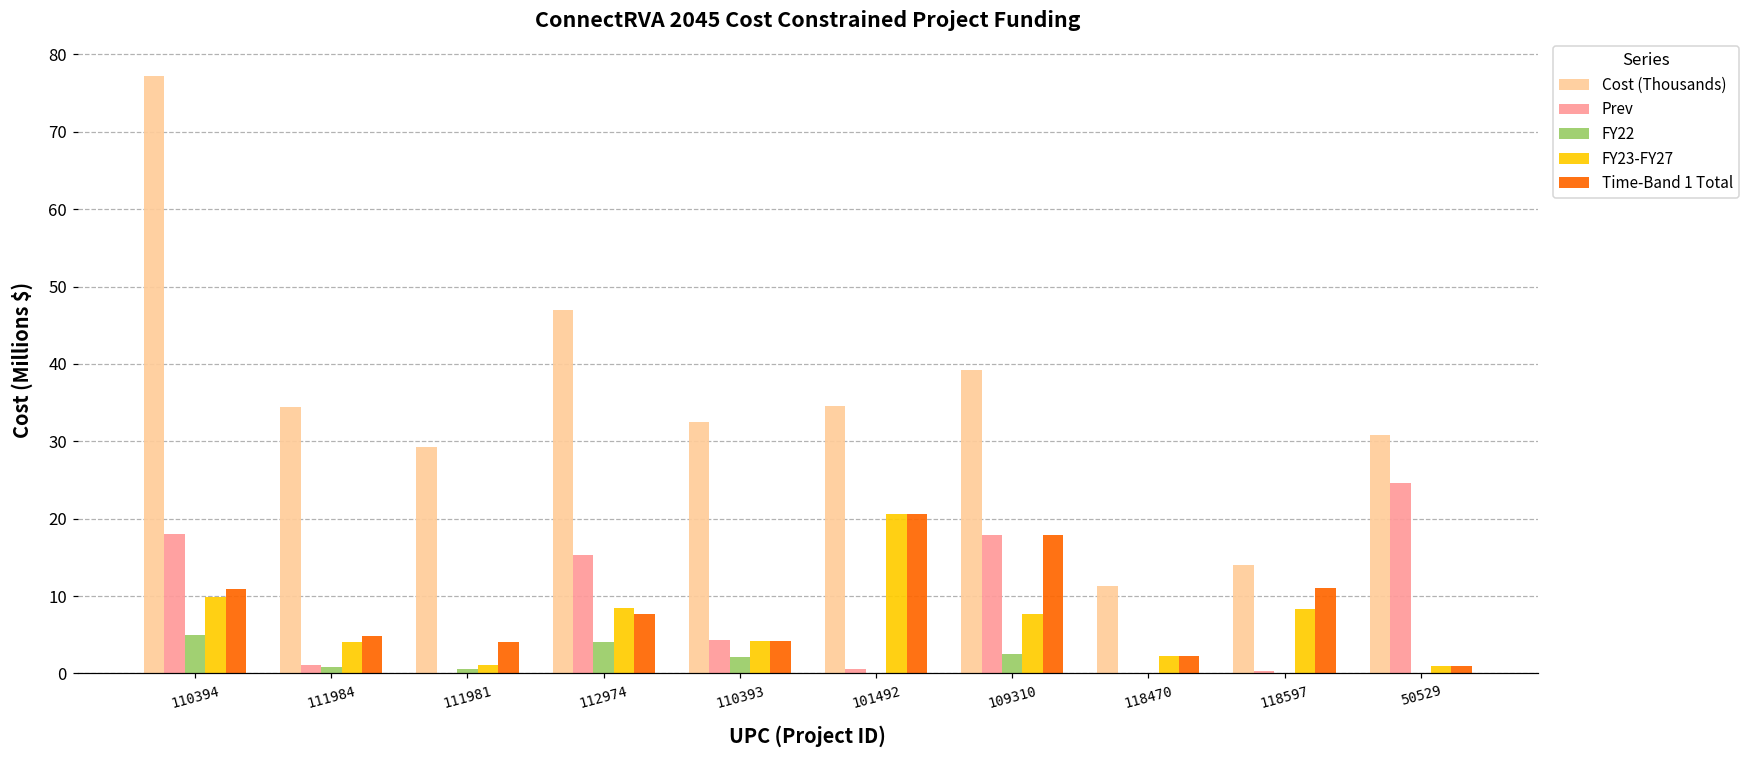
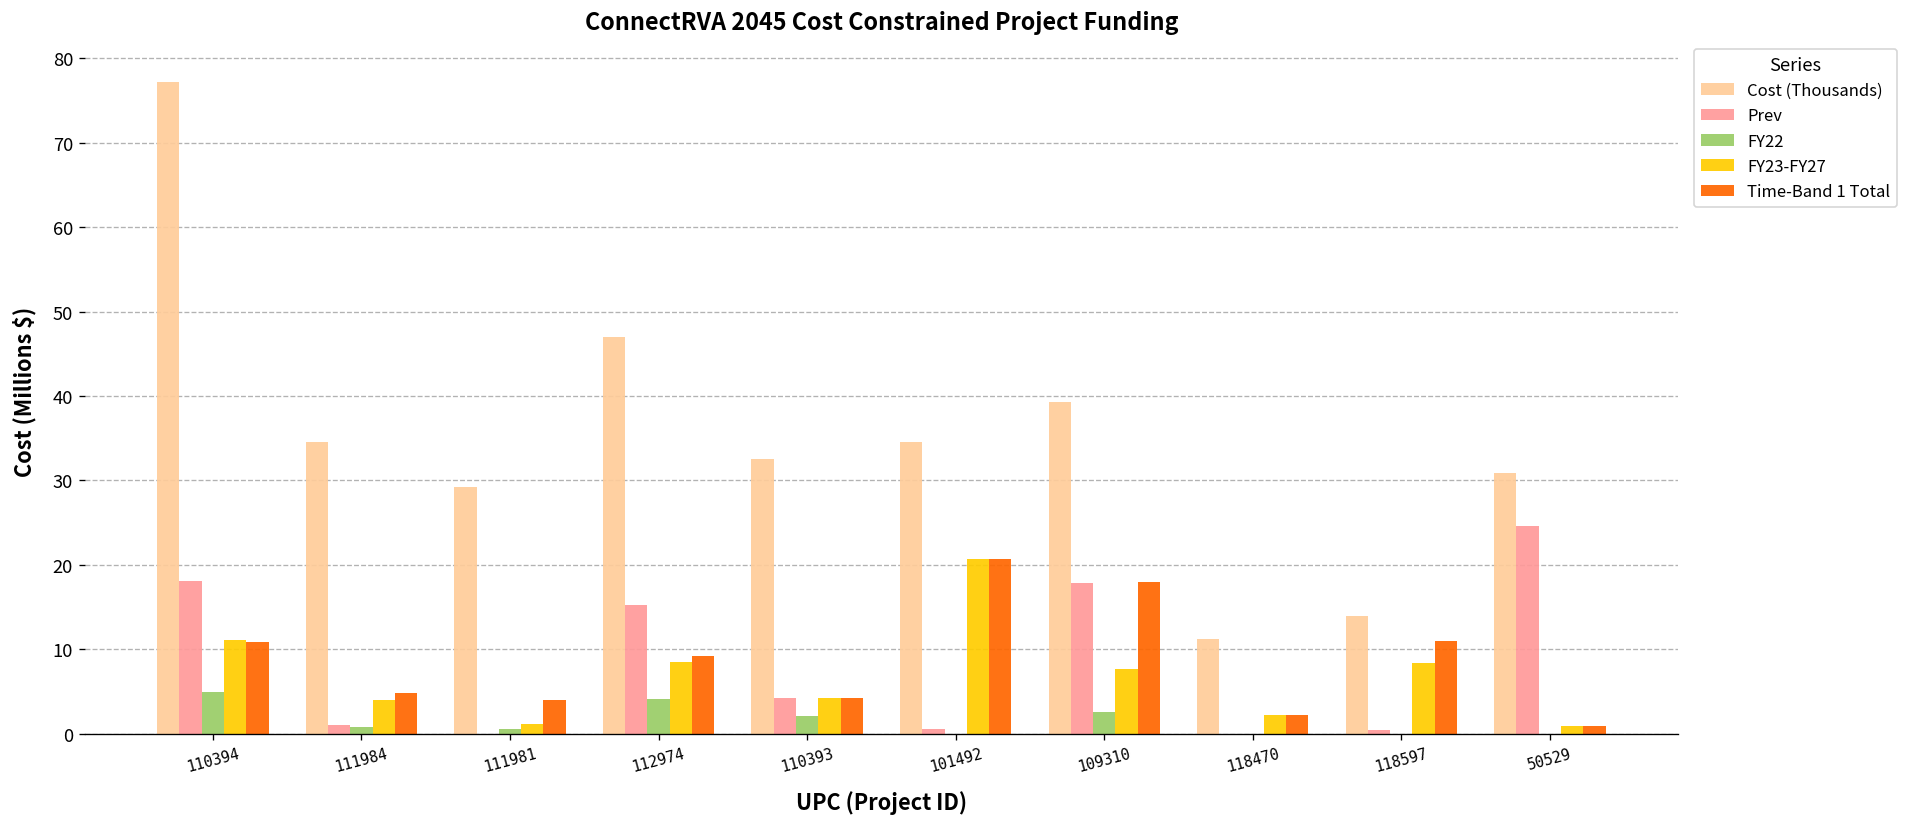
FY23-FY27, 110394: 10 -> 11
Time-Band 1 Total, 112974: 8 -> 9
